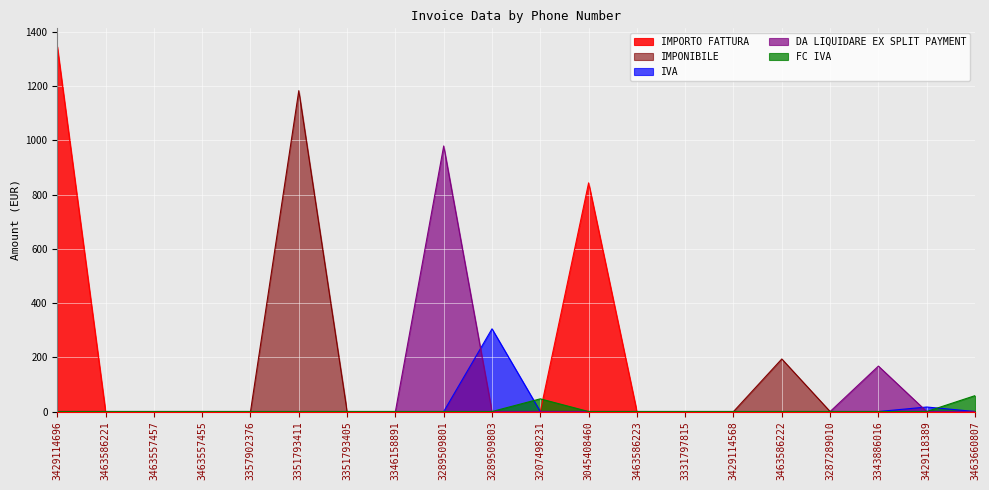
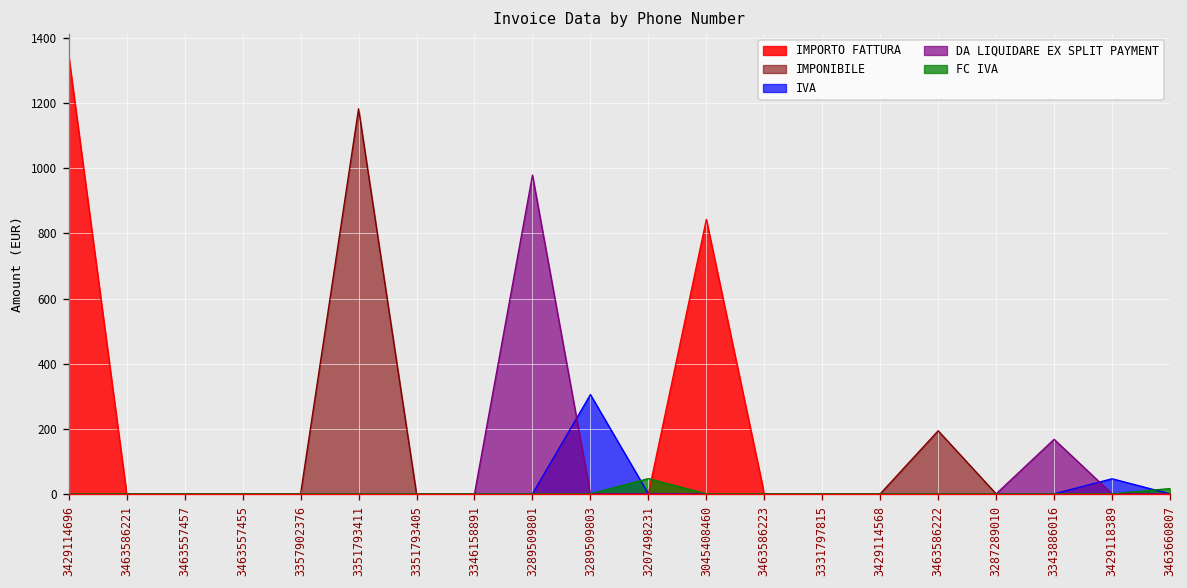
IVA, 3429118389: 20 -> 50
FC IVA, 3463660807: 60 -> 20
